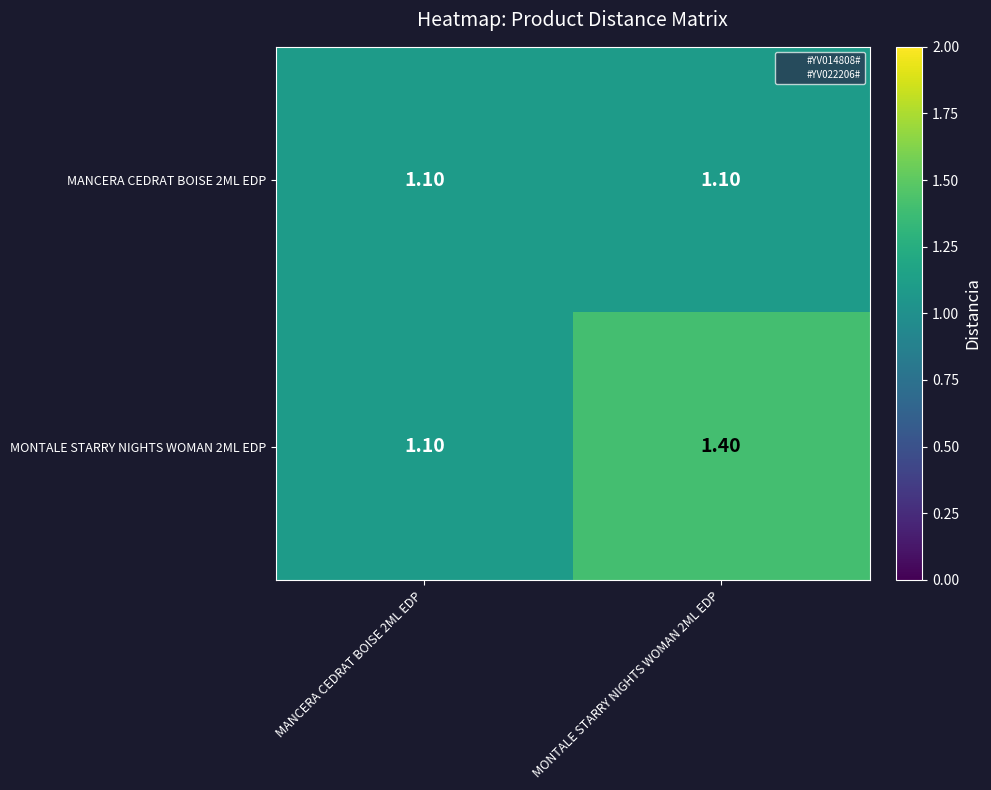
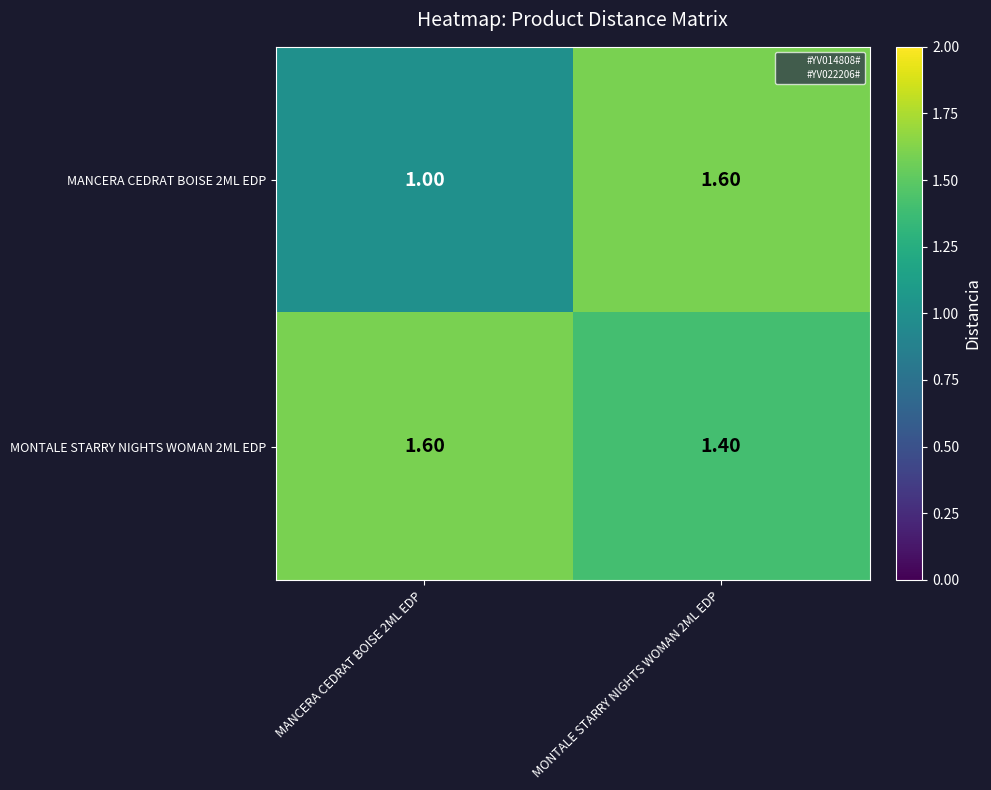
MANCERA CEDRAT BOISE 2ML EDP, MANCERA CEDRAT BOISE 2ML EDP: 1.10 -> 1.00
MANCERA CEDRAT BOISE 2ML EDP, MONTALE STARRY NIGHTS WOMAN 2ML EDP: 1.10 -> 1.60
MONTALE STARRY NIGHTS WOMAN 2ML EDP, MANCERA CEDRAT BOISE 2ML EDP: 1.10 -> 1.60
